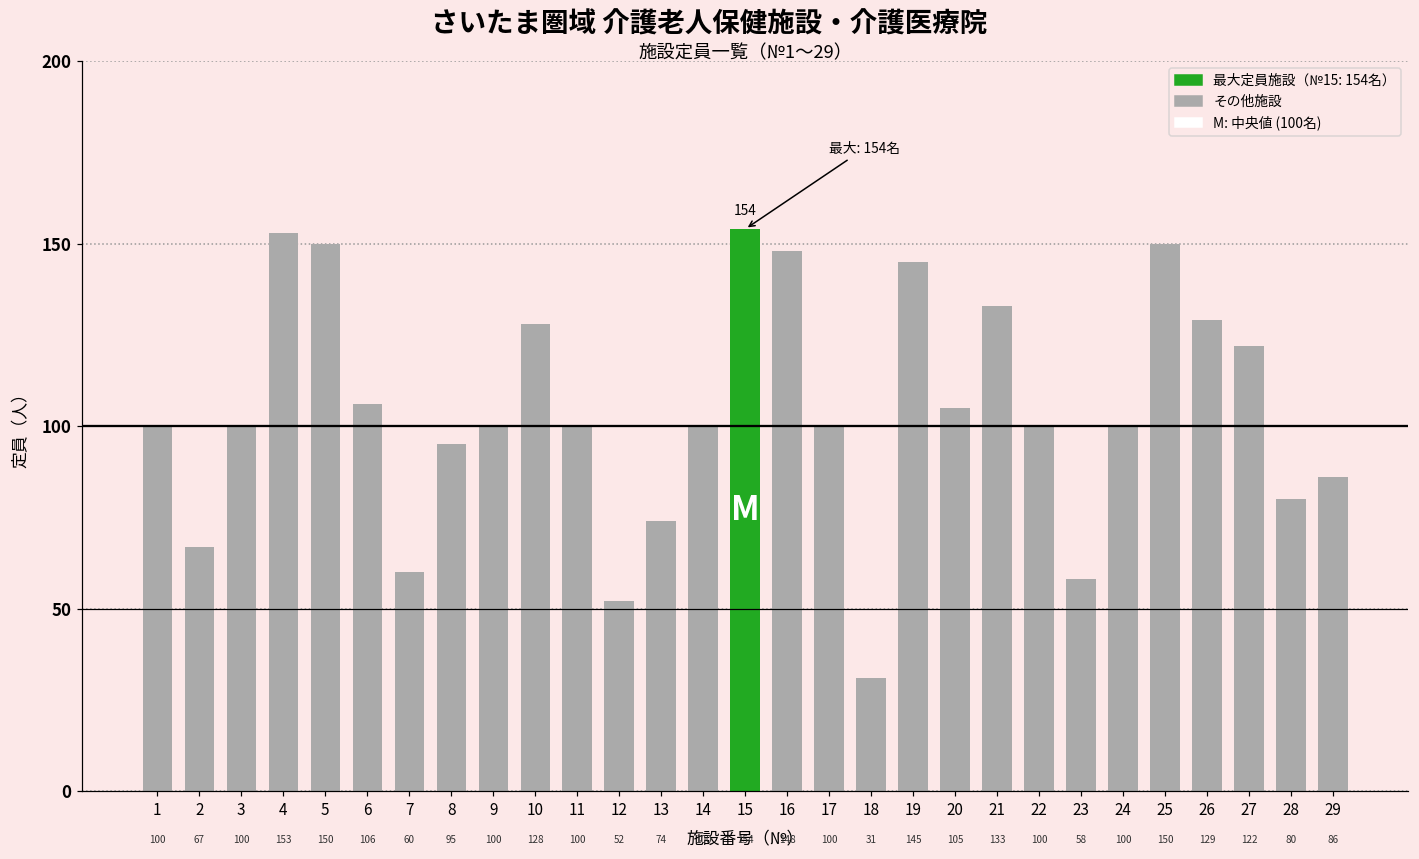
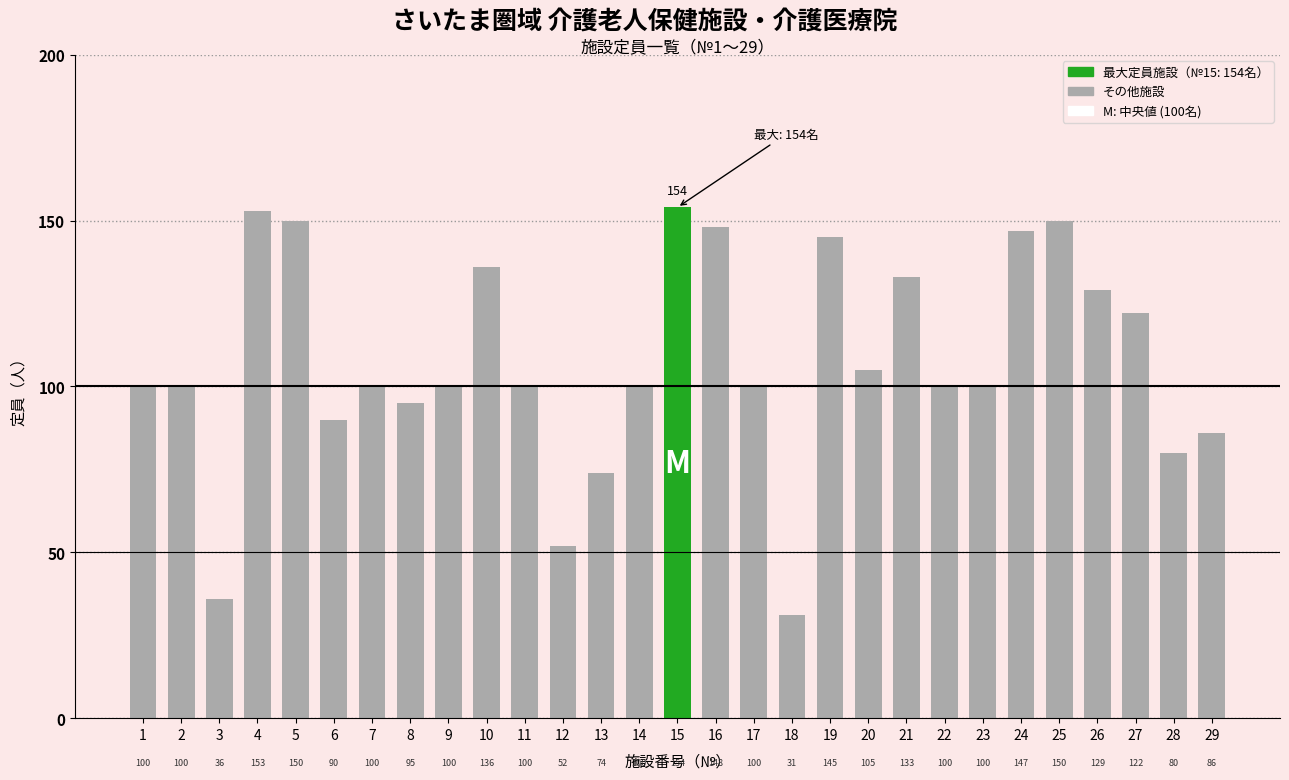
2: 67 -> 100
3: 100 -> 36
6: 106 -> 90
7: 60 -> 100
10: 128 -> 136
23: 58 -> 100
24: 100 -> 147
